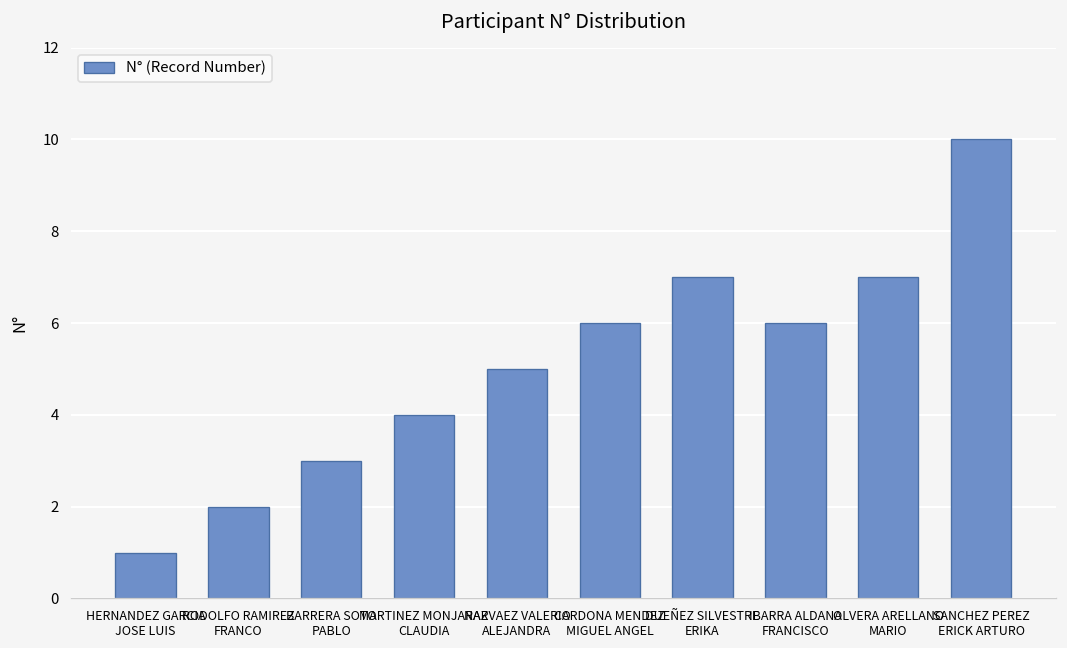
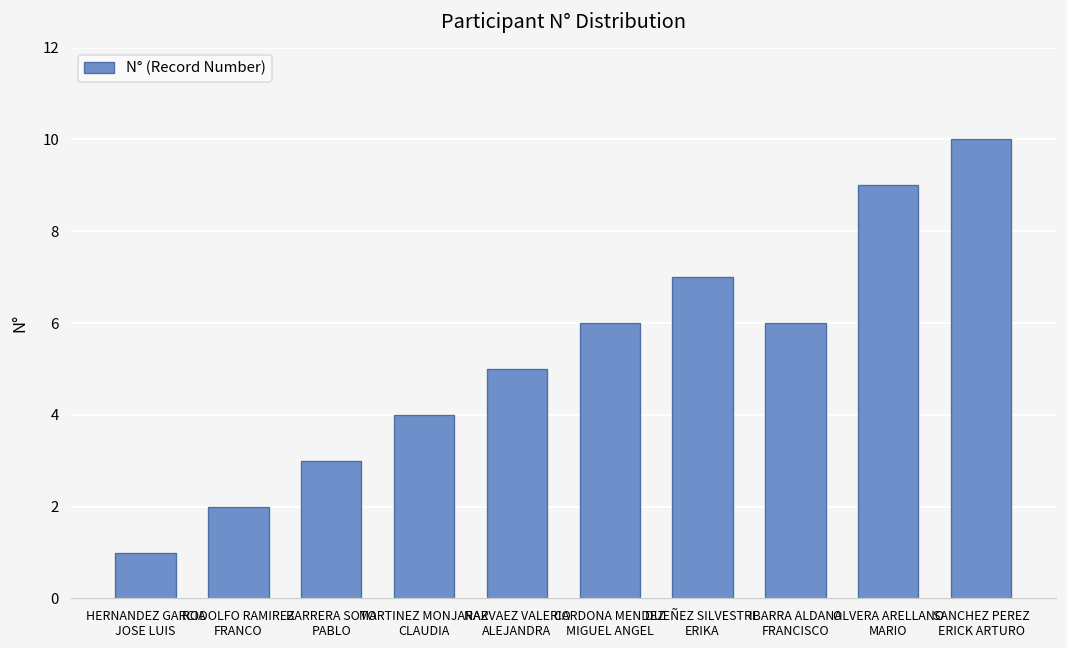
OLVERA ARELLANO MARIO: 7 -> 9
